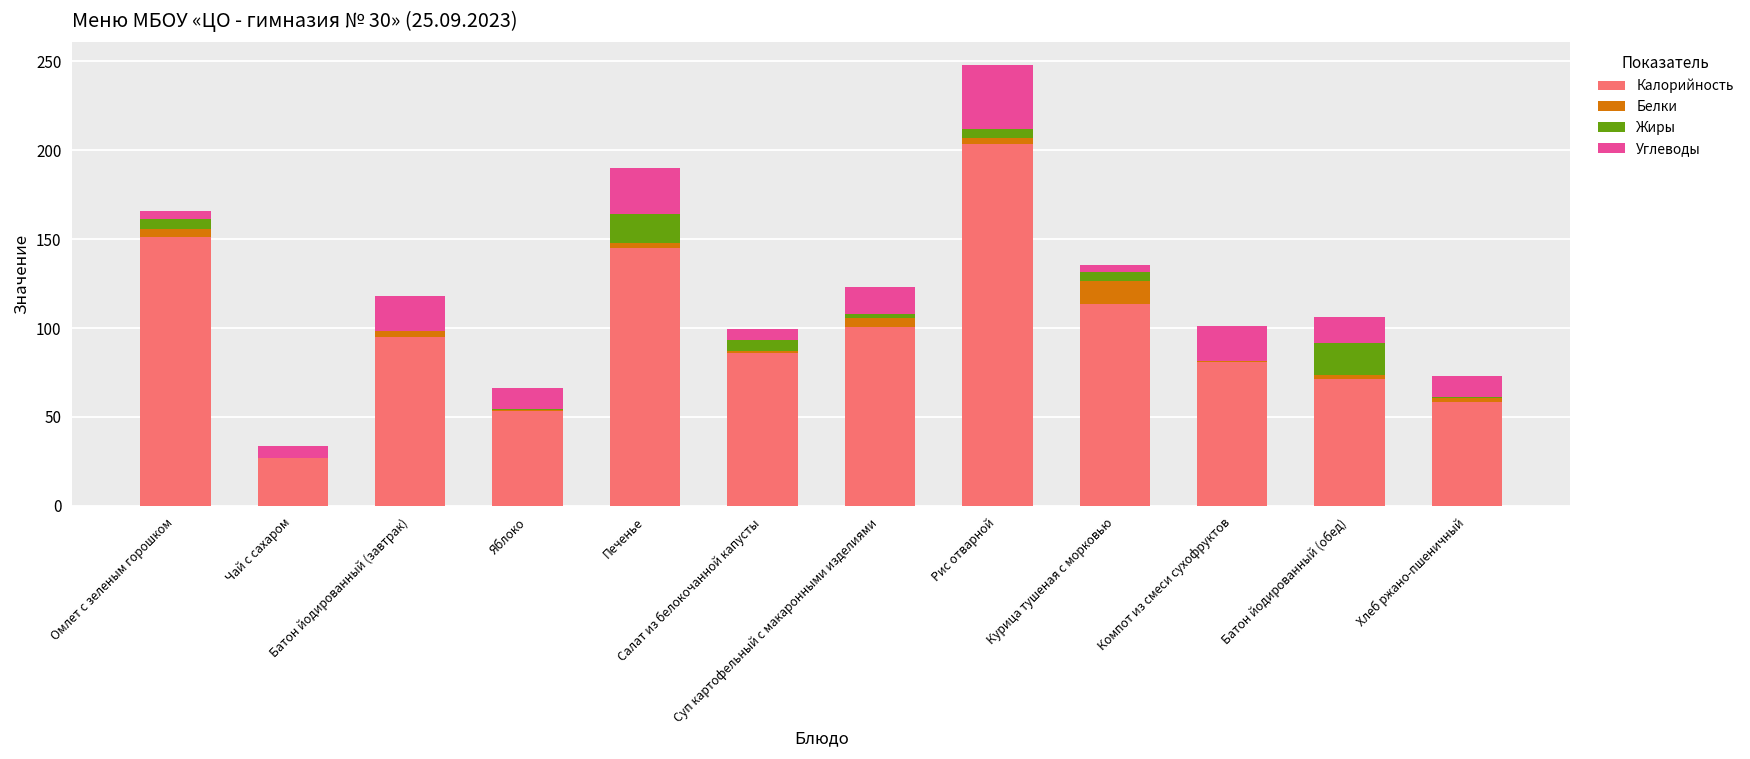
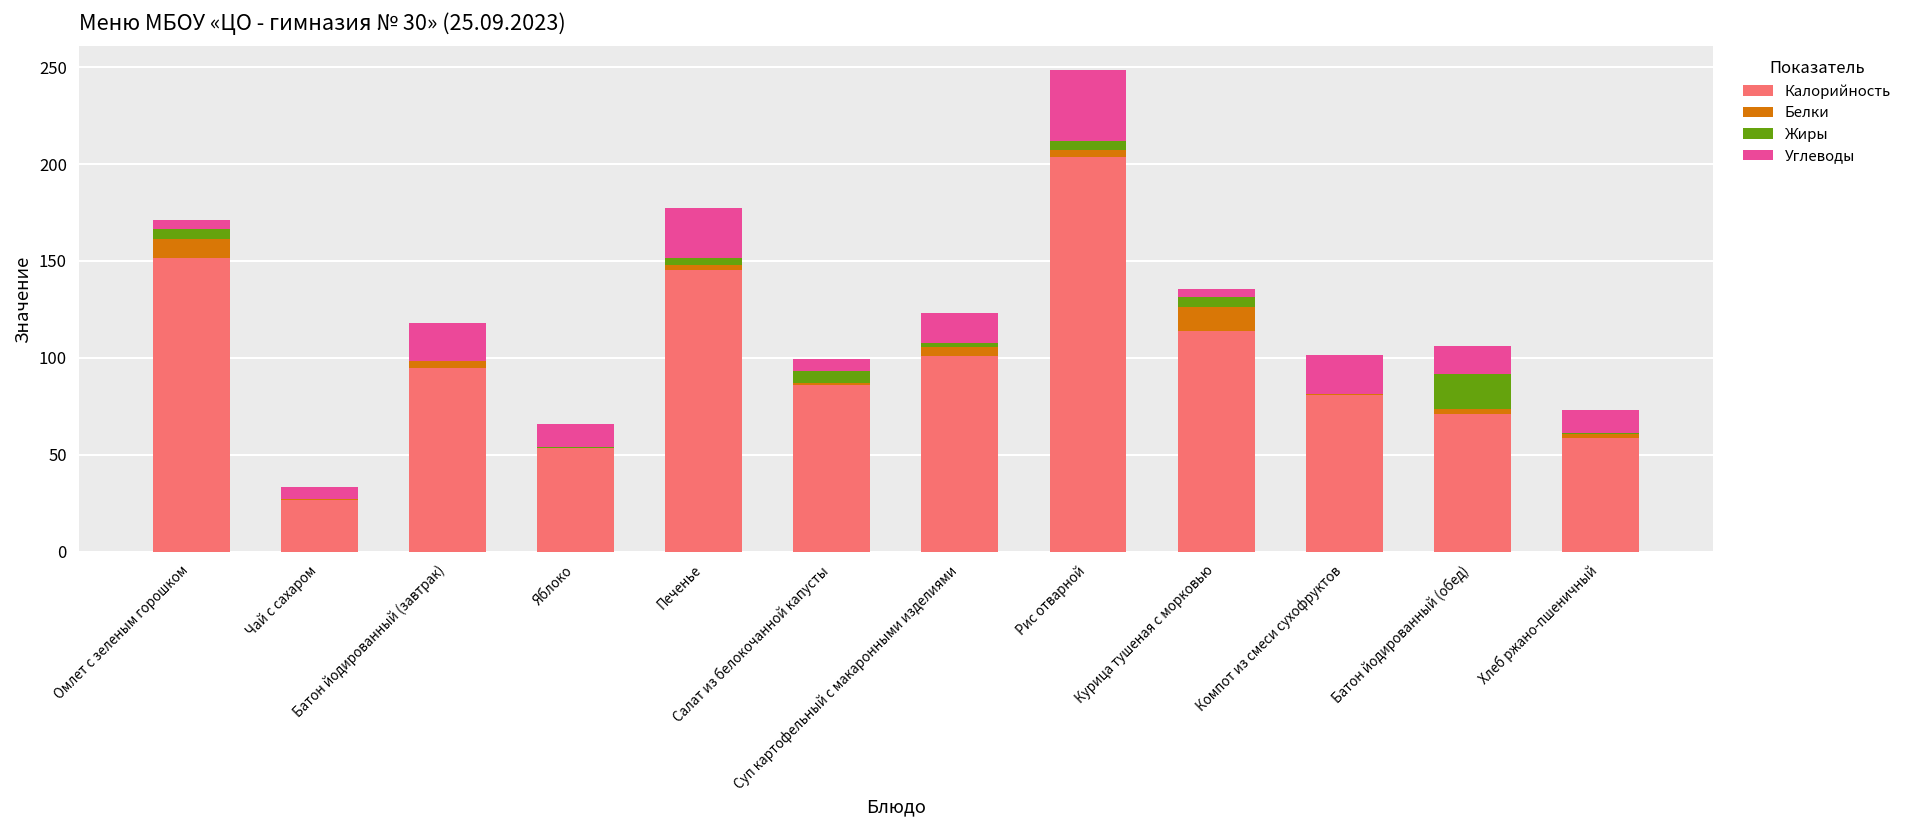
Белки, Омлет с зеленым горошком: 4 -> 10
Жиры, Печенье: 16 -> 3
